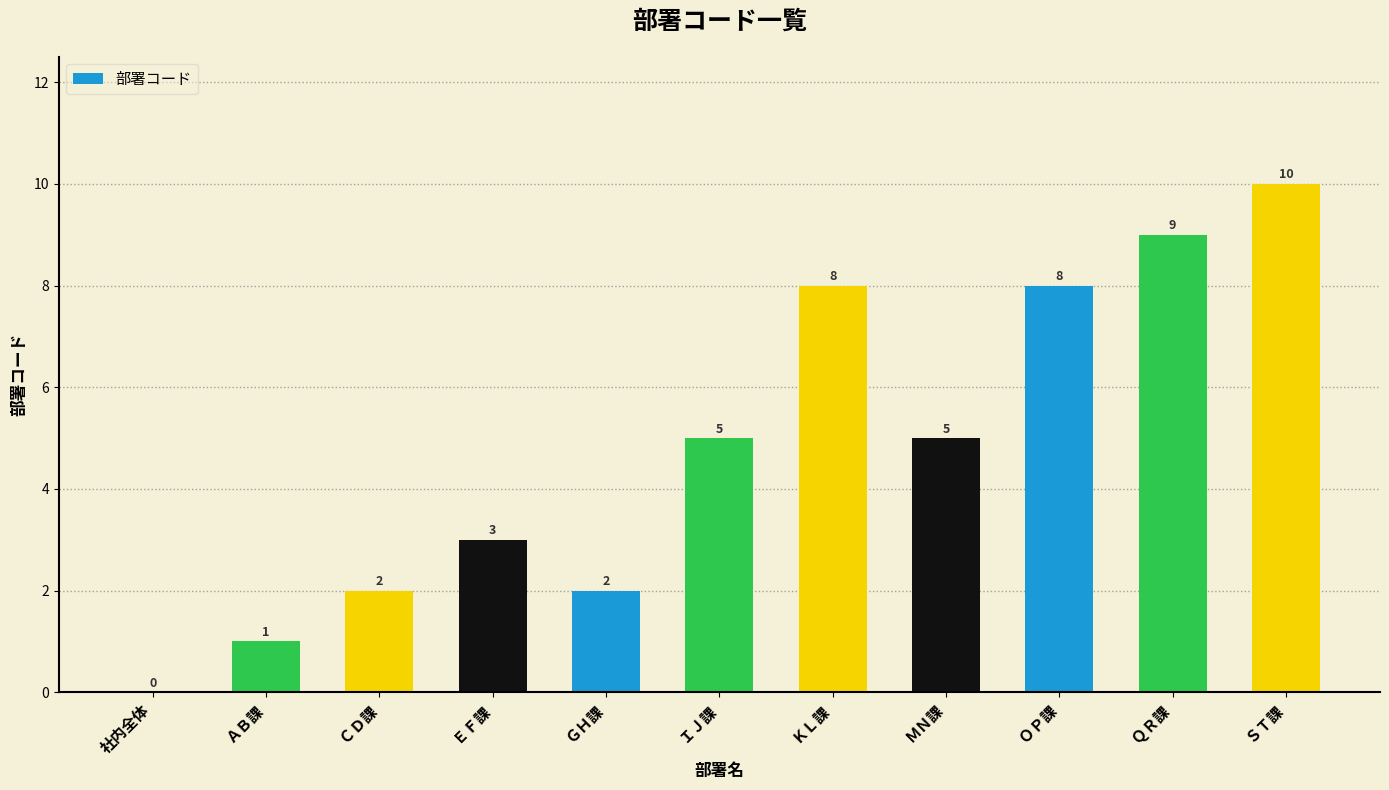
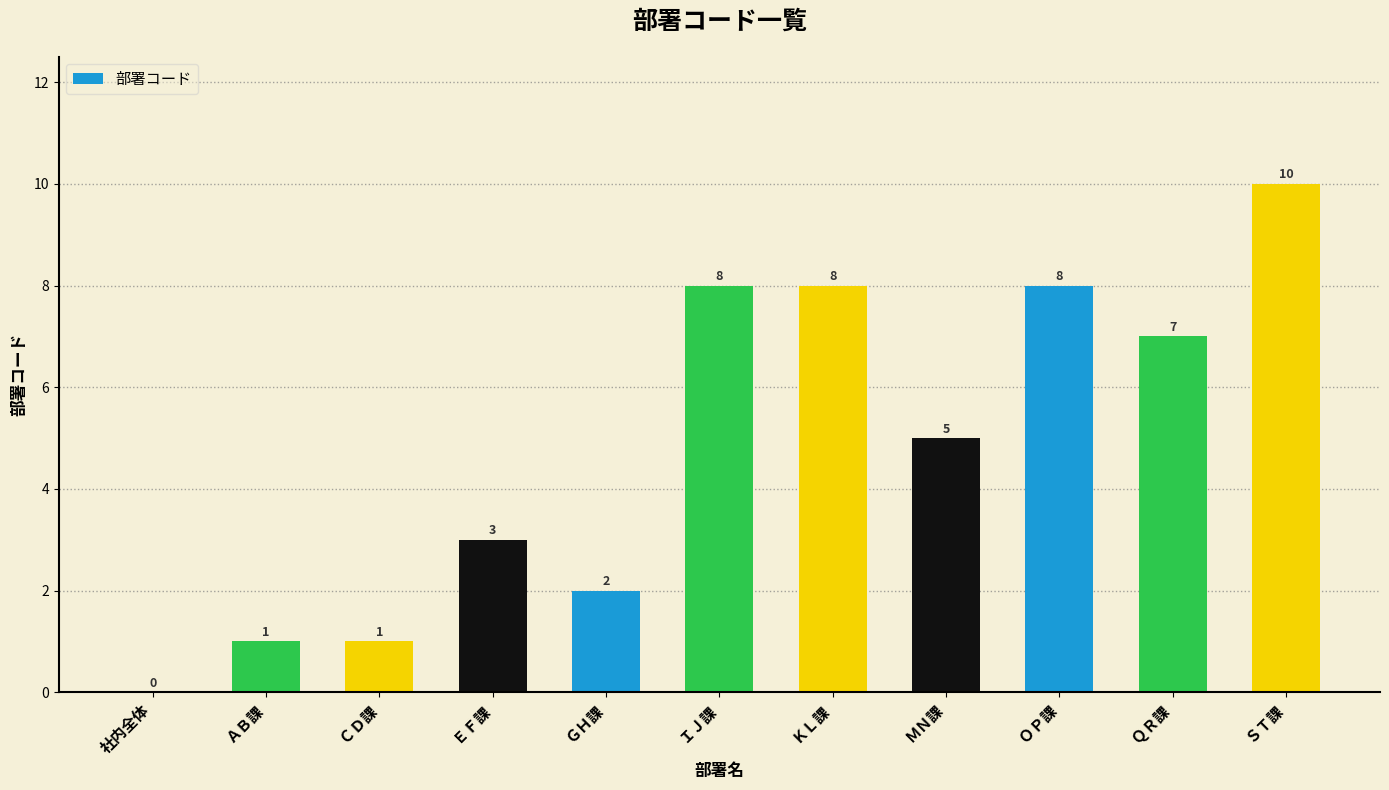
ＣＤ課: 2 -> 1
ＩＪ課: 5 -> 8
ＱＲ課: 9 -> 7
